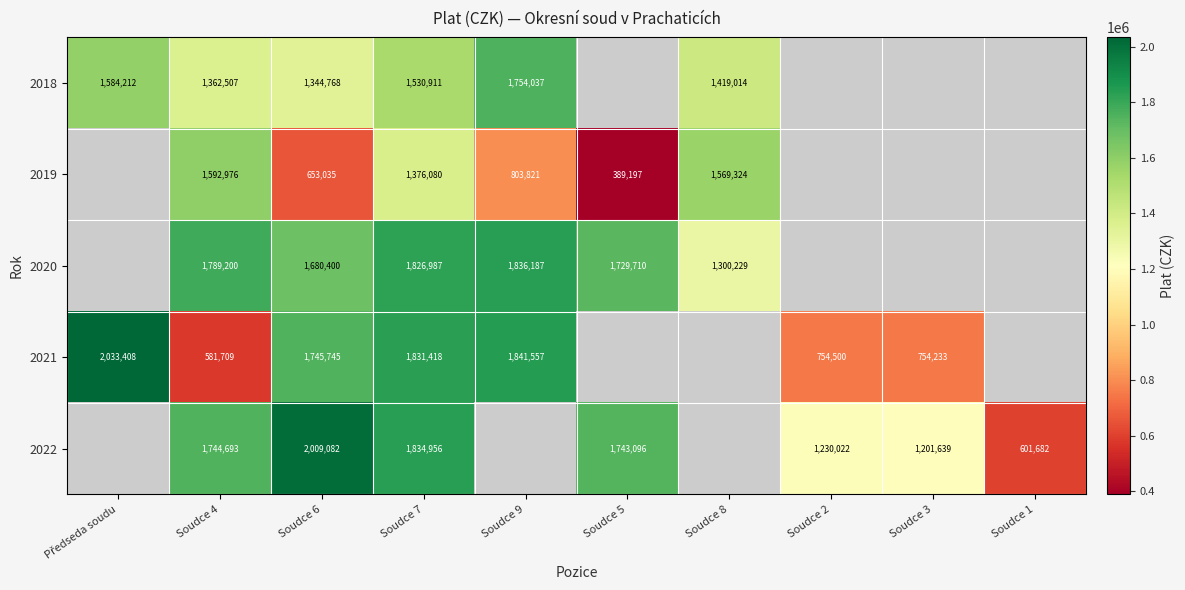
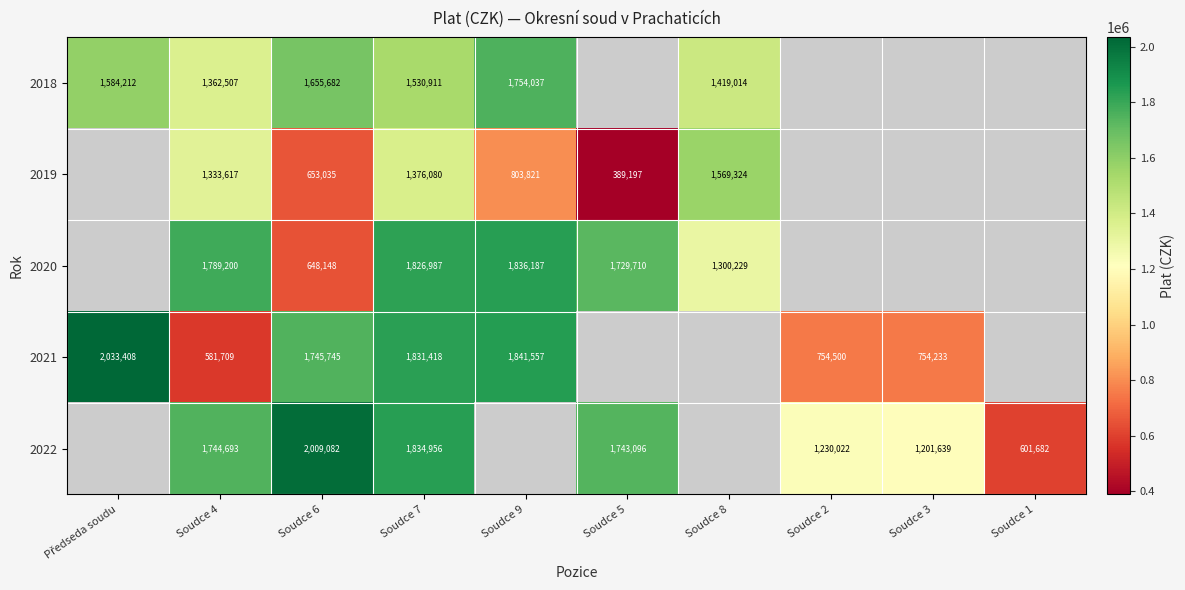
2018, Soudce 6: 1,344,768 -> 1,655,682
2019, Soudce 4: 1,592,976 -> 1,333,617
2020, Soudce 6: 1,680,400 -> 648,148
